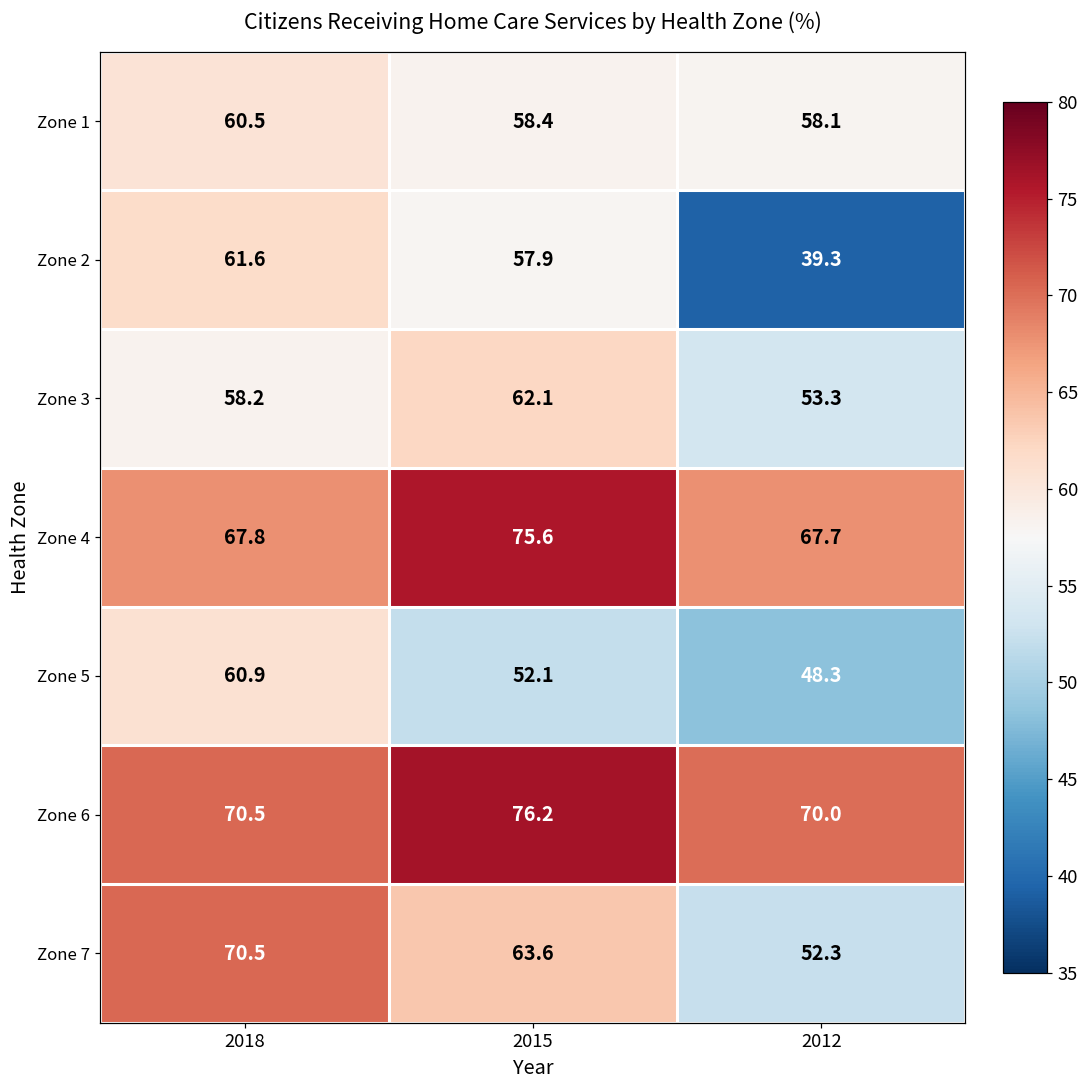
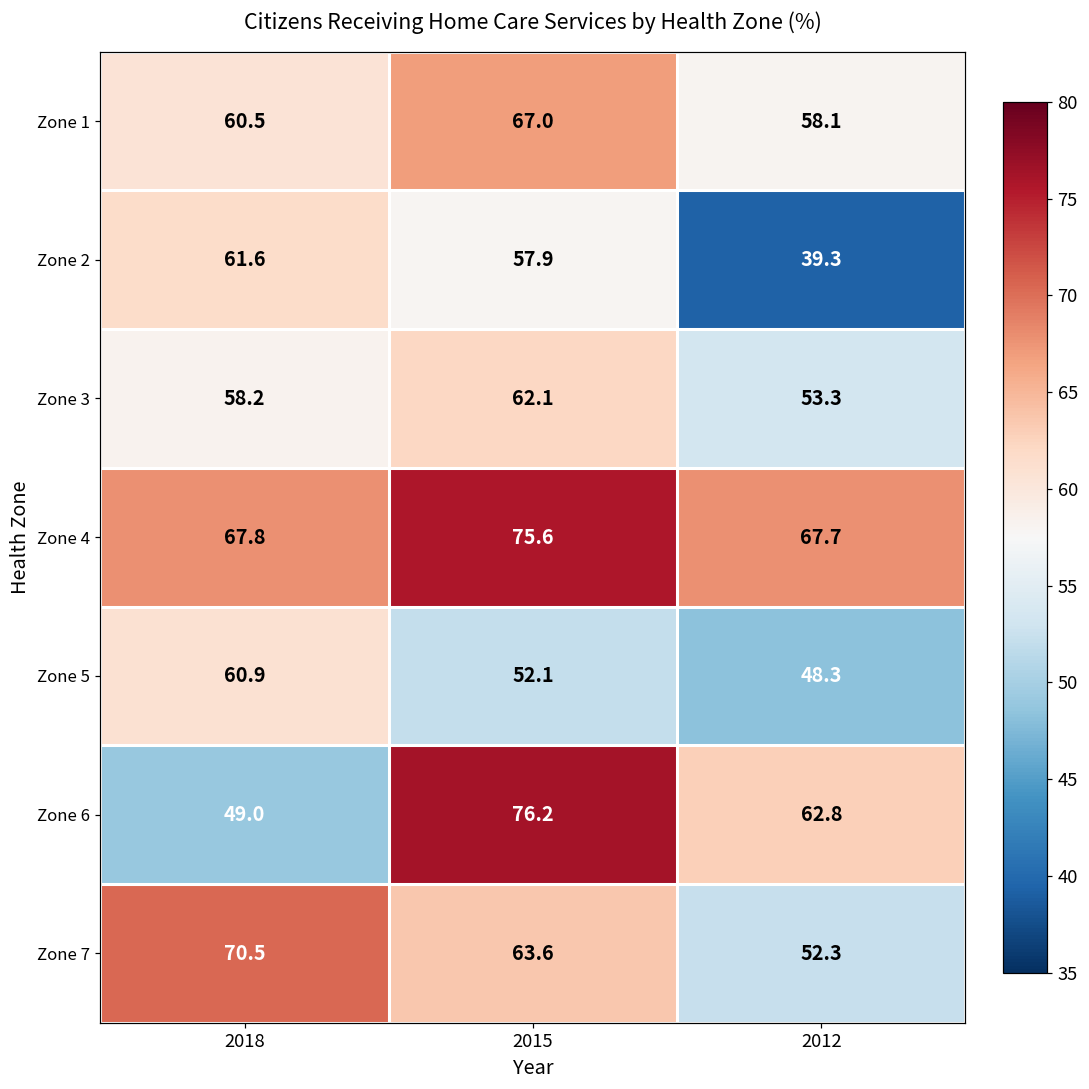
Zone 1, 2015: 58.4 -> 67.0
Zone 6, 2018: 70.5 -> 49.0
Zone 6, 2012: 70.0 -> 62.8
